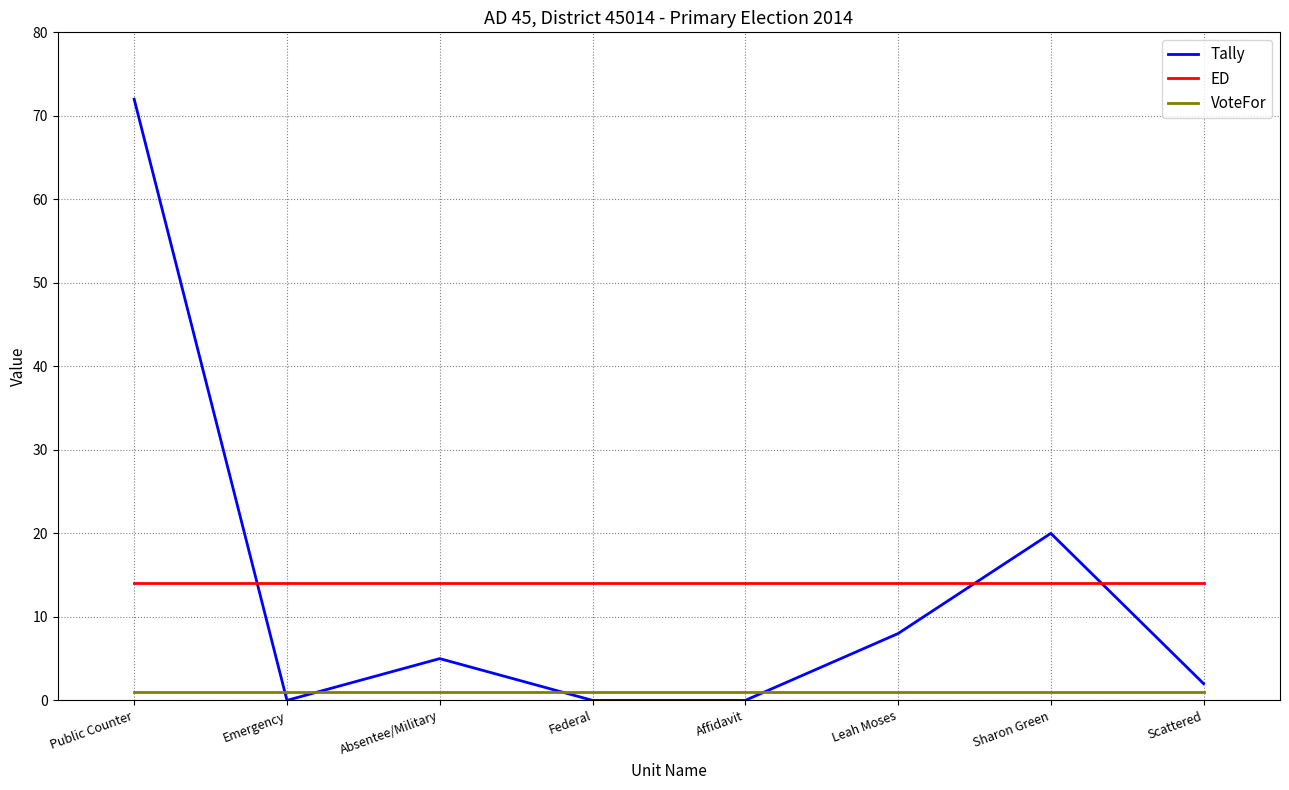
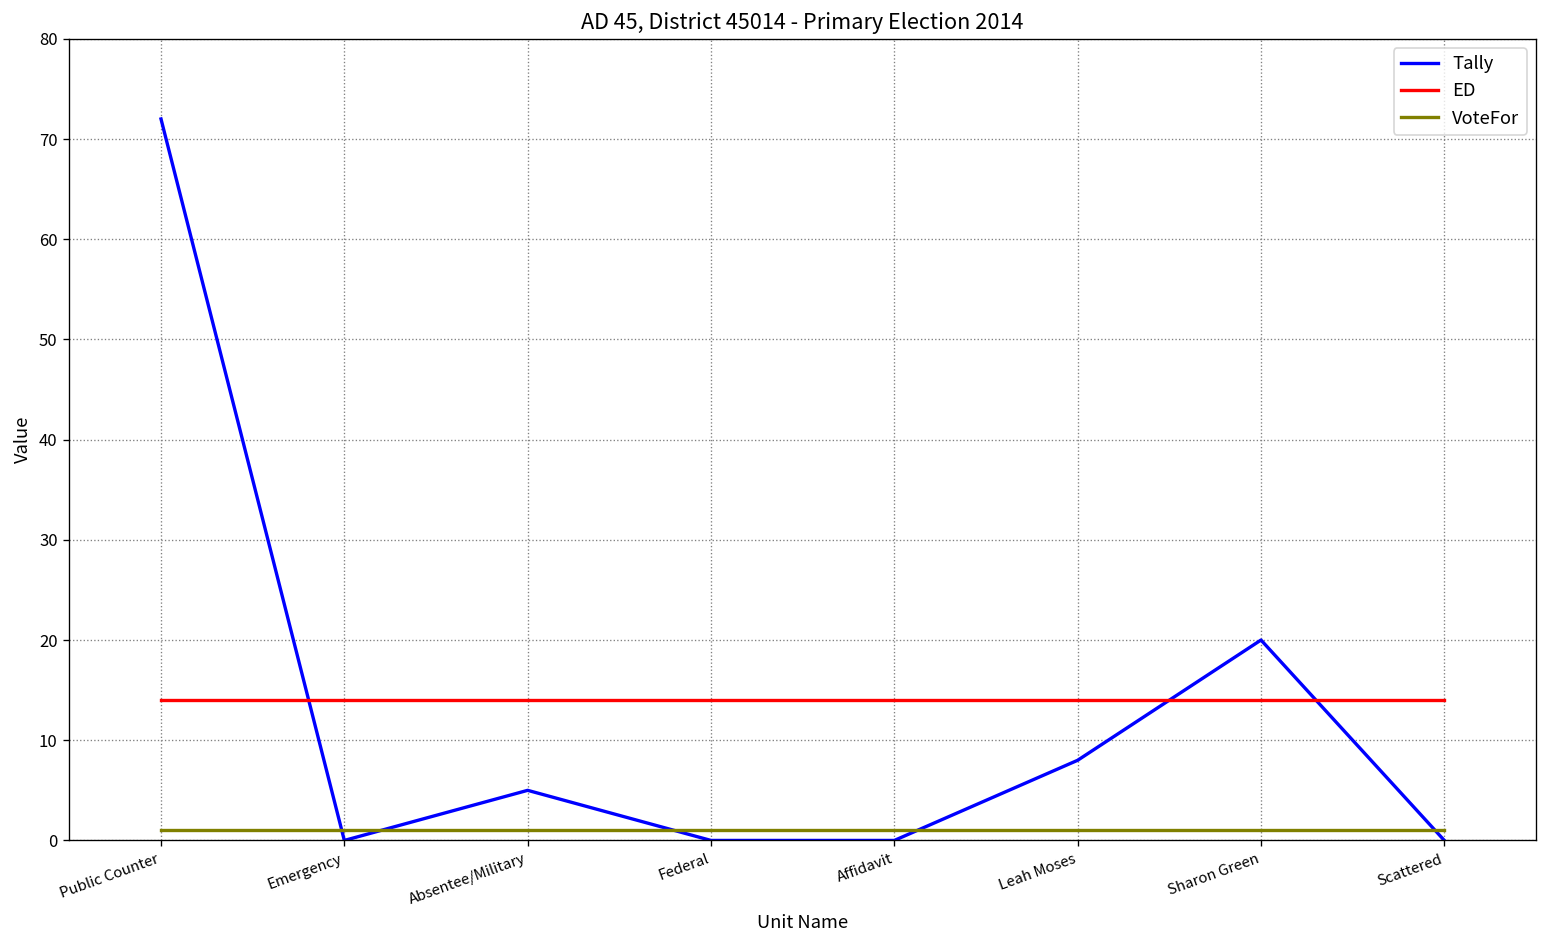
Tally, Scattered: 2 -> 0
